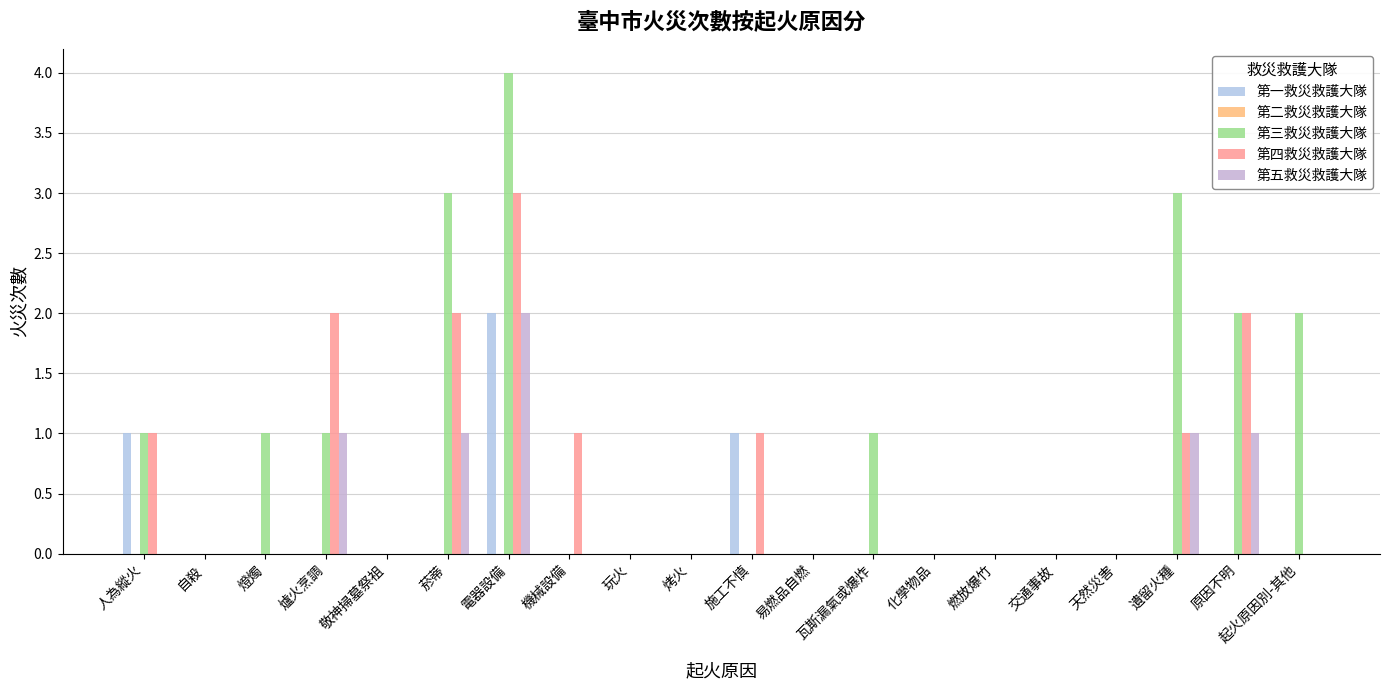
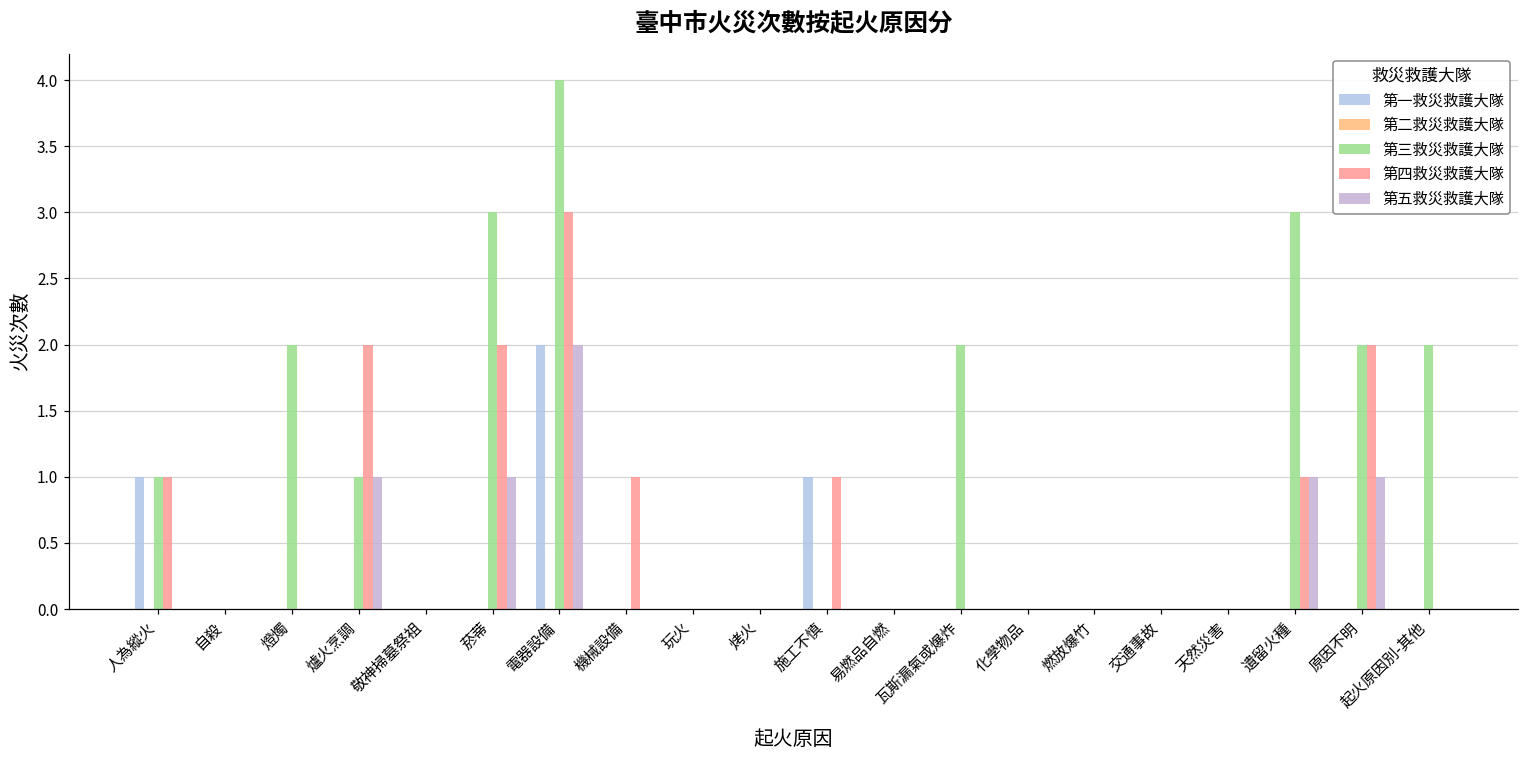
第三救災救護大隊, 燈燭: 1 -> 2
第三救災救護大隊, 瓦斯漏氣或爆炸: 1 -> 2
